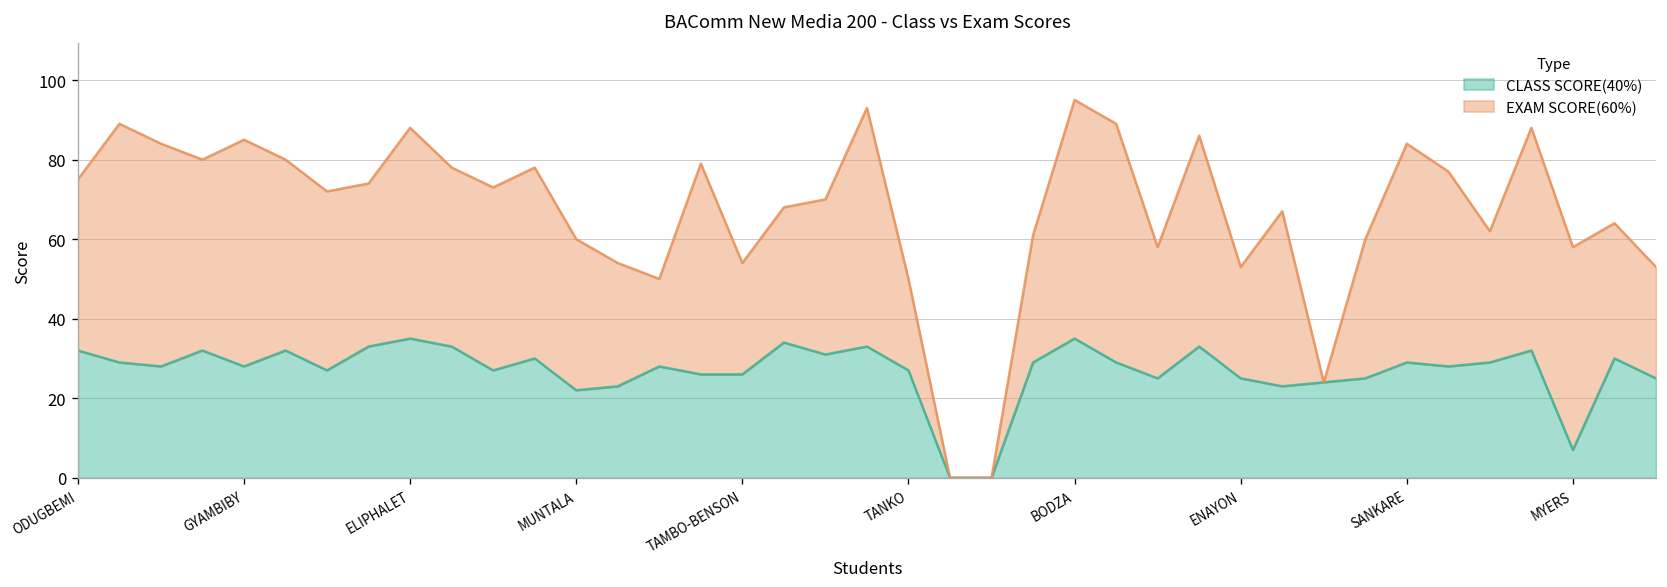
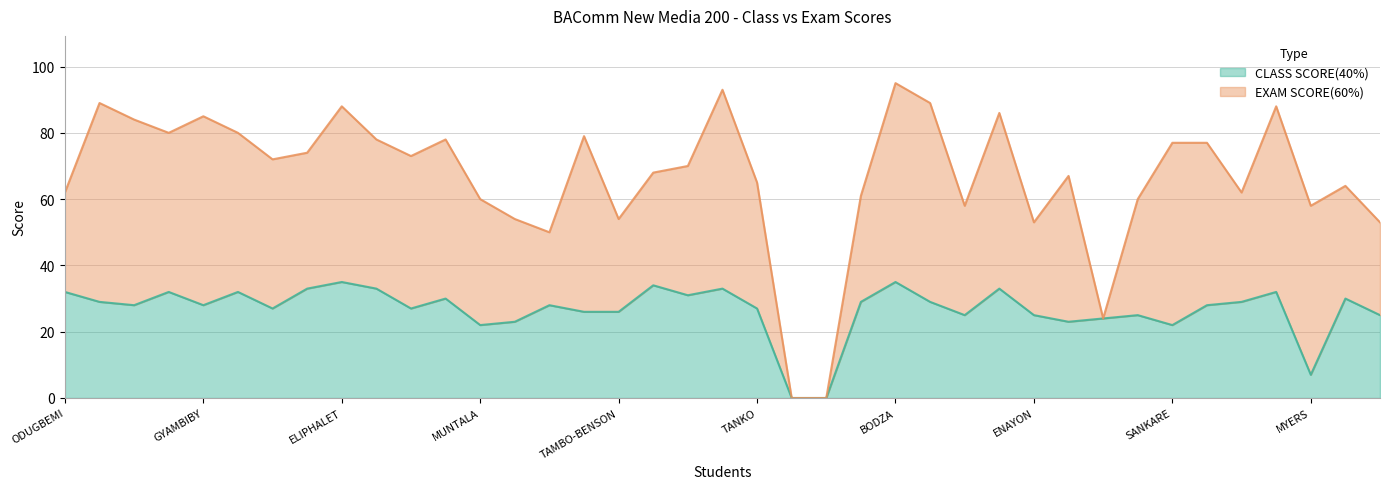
EXAM SCORE(60%), ODUGBEMI: 43 -> 30
EXAM SCORE(60%), TANKO: 23 -> 38
CLASS SCORE(40%), SANKARE: 29 -> 22
